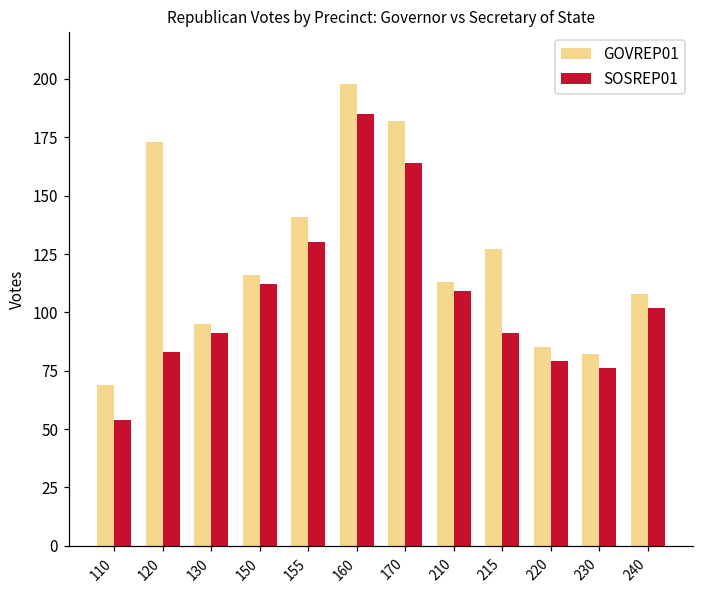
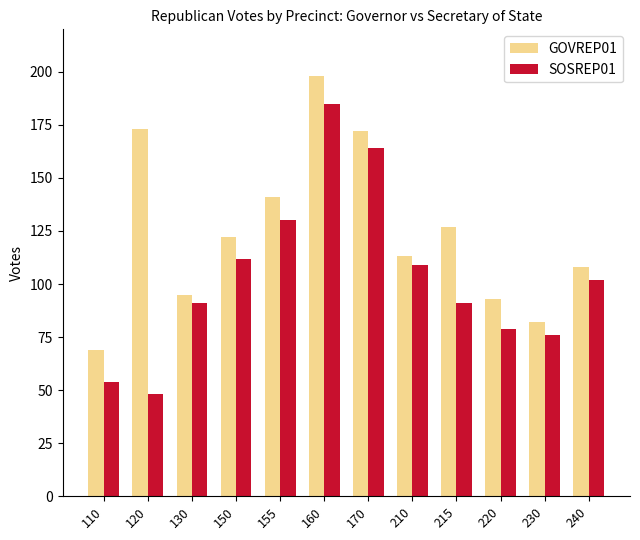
SOSREP01, 120: 83 -> 48
GOVREP01, 150: 116 -> 122
GOVREP01, 170: 182 -> 172
GOVREP01, 220: 85 -> 93
